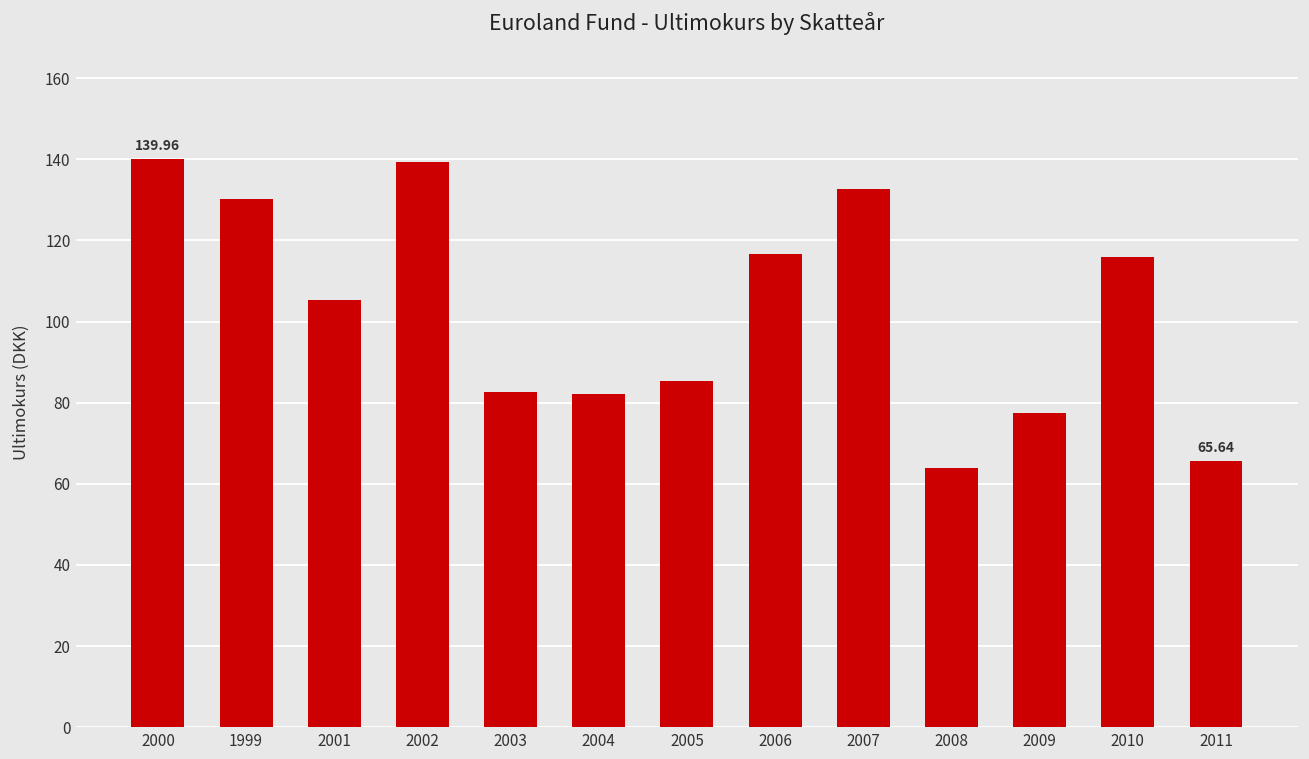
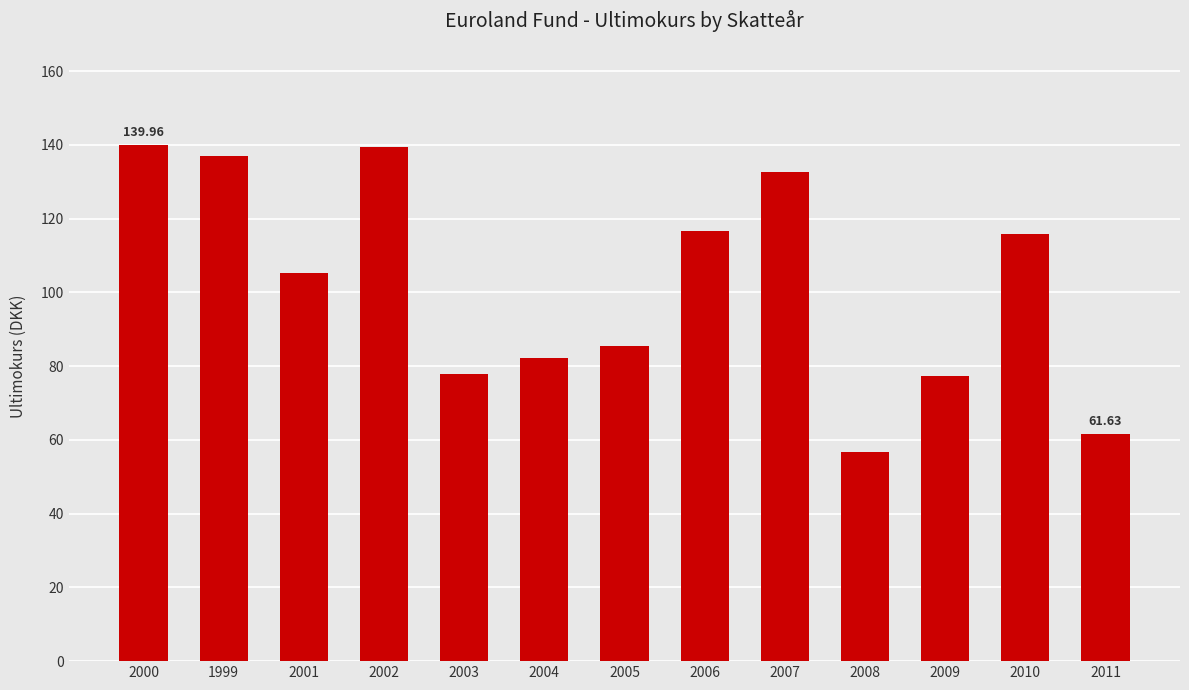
1999: 130 -> 137
2003: 83 -> 78
2008: 64 -> 57
2011: 65.64 -> 61.63
